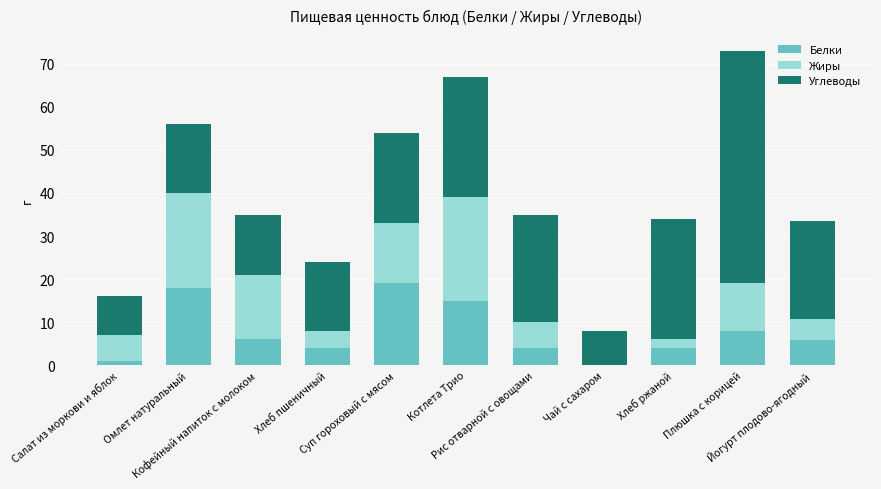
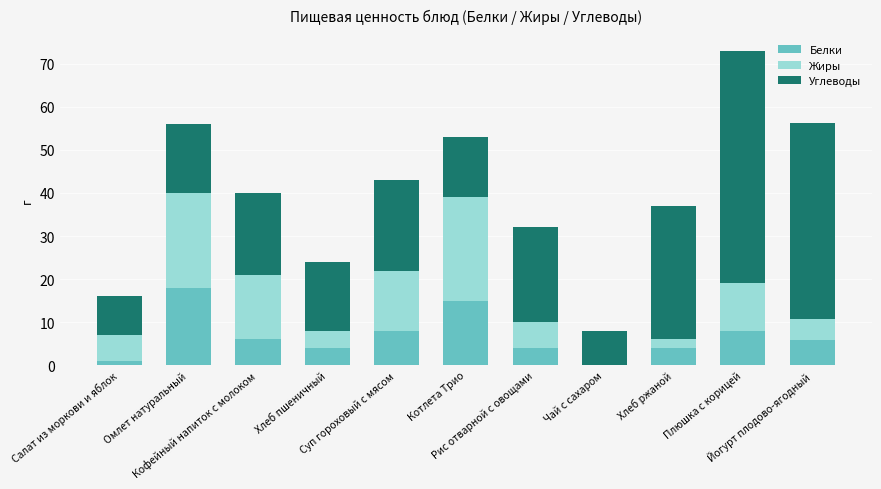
Углеводы, Кофейный напиток с молоком: 14 -> 19
Белки, Суп гороховый с мясом: 19 -> 8
Углеводы, Котлета Трио: 28 -> 14
Углеводы, Рис отварной с овощами: 25 -> 22
Углеводы, Хлеб ржаной: 28 -> 31
Углеводы, Йогурт плодово-ягодный: 23 -> 45
